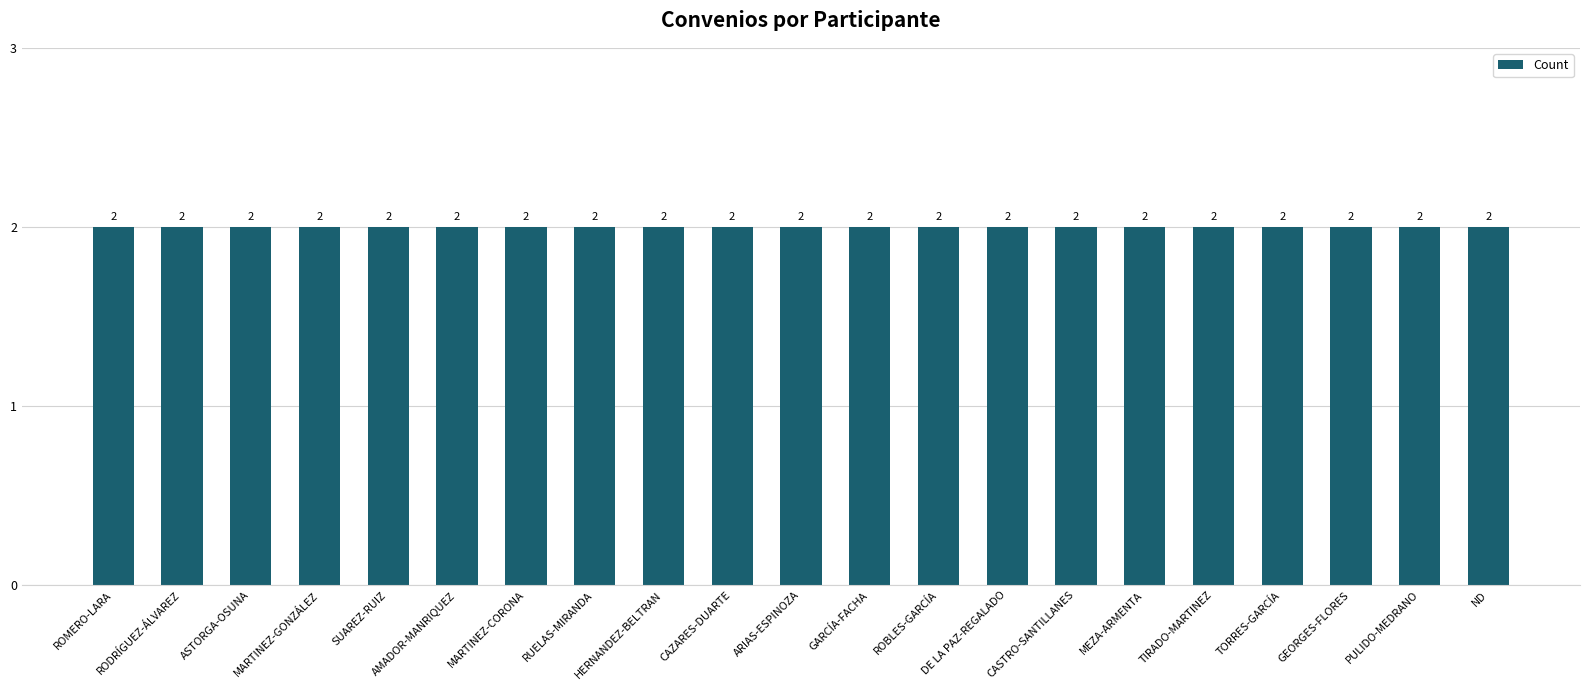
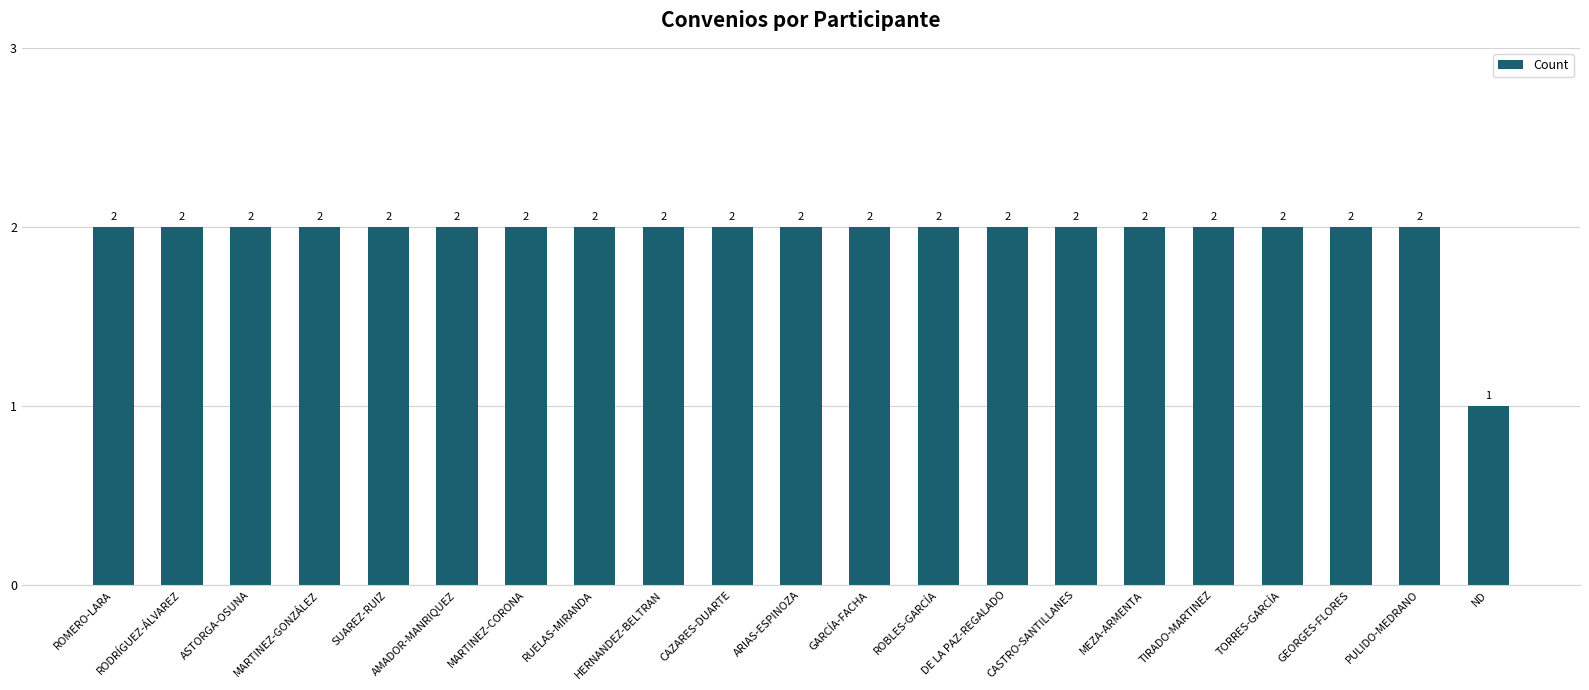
ND: 2 -> 1
